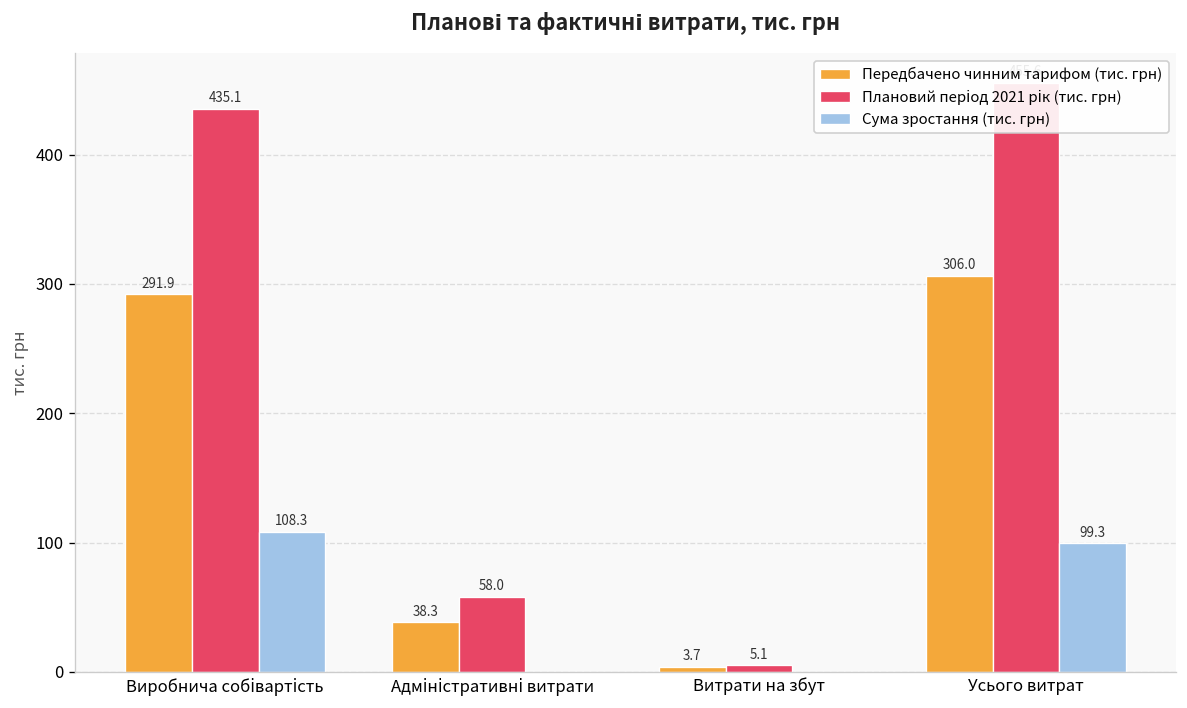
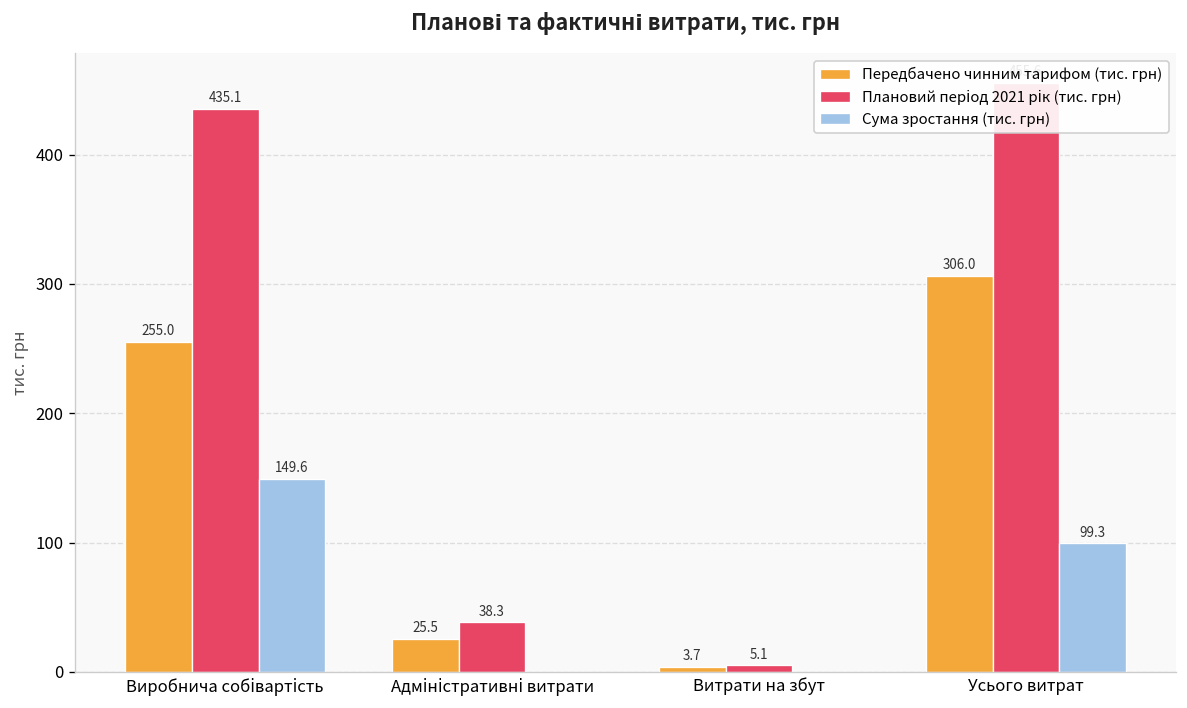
Передбачено чинним тарифом (тис. грн), Виробнича собівартість: 291.9 -> 255.0
Сума зростання (тис. грн), Виробнича собівартість: 108.3 -> 149.6
Передбачено чинним тарифом (тис. грн), Адміністративні витрати: 38.3 -> 25.5
Плановий період 2021 рік (тис. грн), Адміністративні витрати: 58.0 -> 38.3
